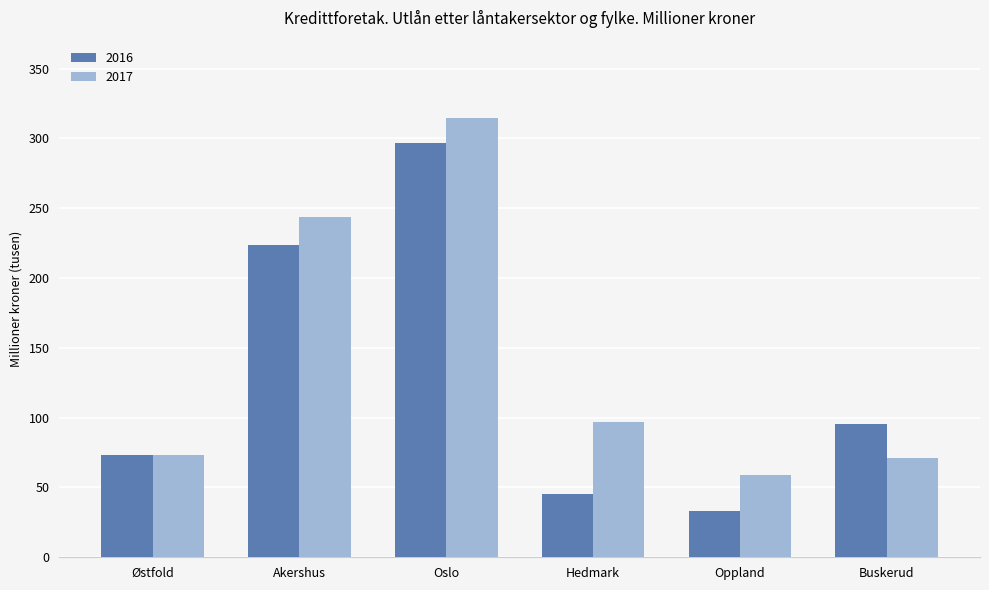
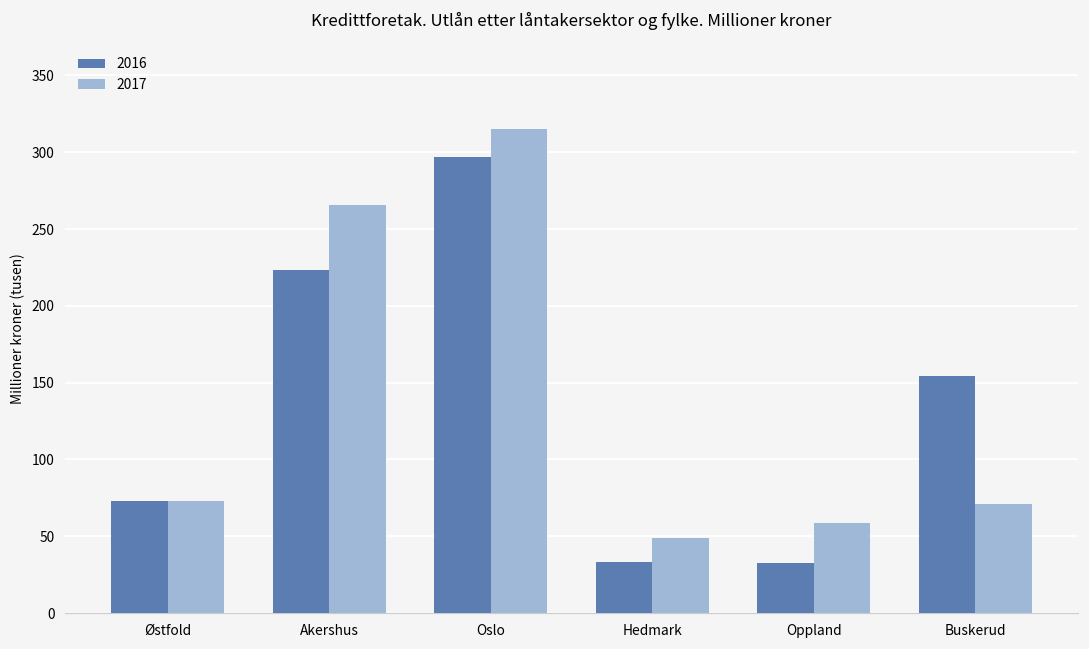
2017, Akershus: 244 -> 266
2016, Hedmark: 45 -> 33
2017, Hedmark: 97 -> 49
2016, Buskerud: 96 -> 155
